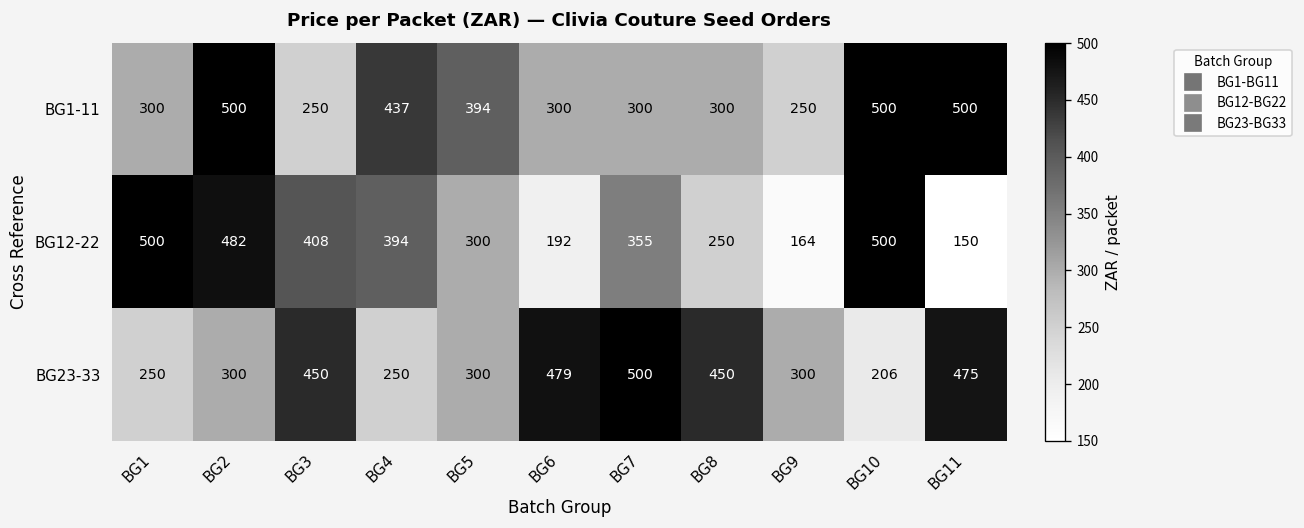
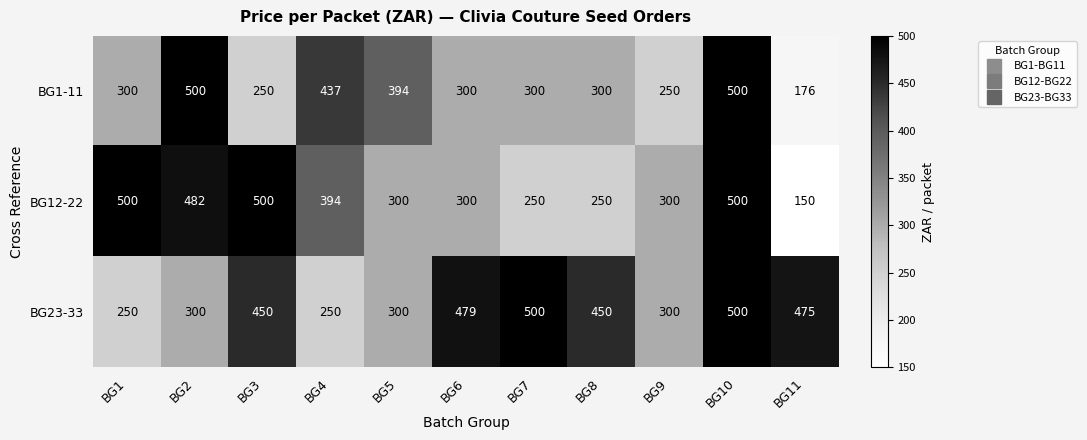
BG1-11, BG11: 500 -> 176
BG12-22, BG3: 408 -> 500
BG12-22, BG6: 192 -> 300
BG12-22, BG7: 355 -> 250
BG12-22, BG9: 164 -> 300
BG23-33, BG10: 206 -> 500
